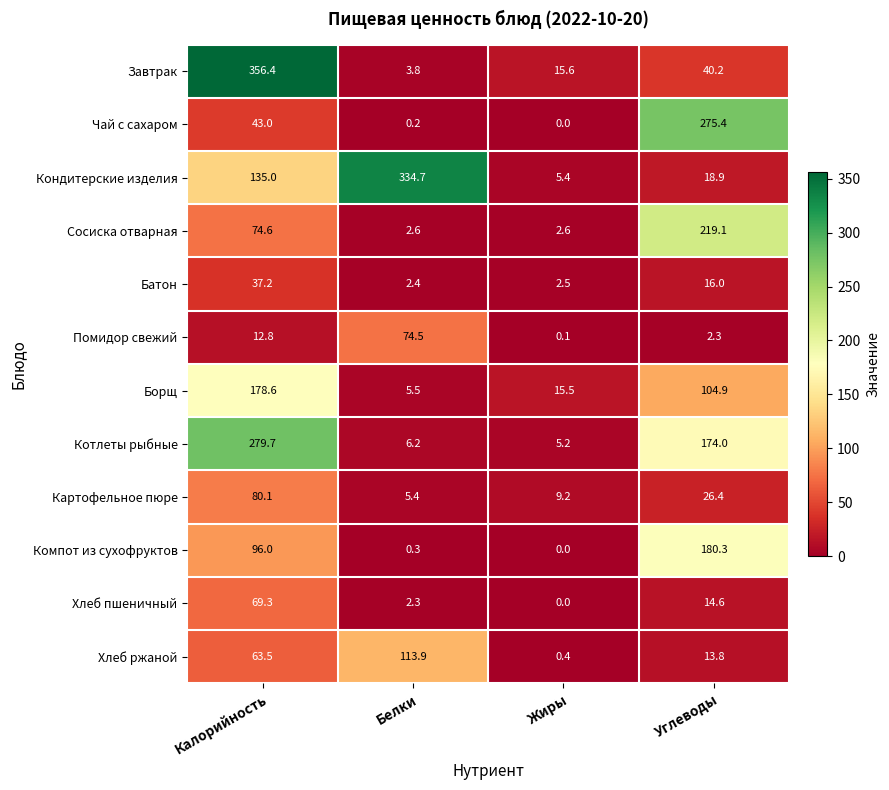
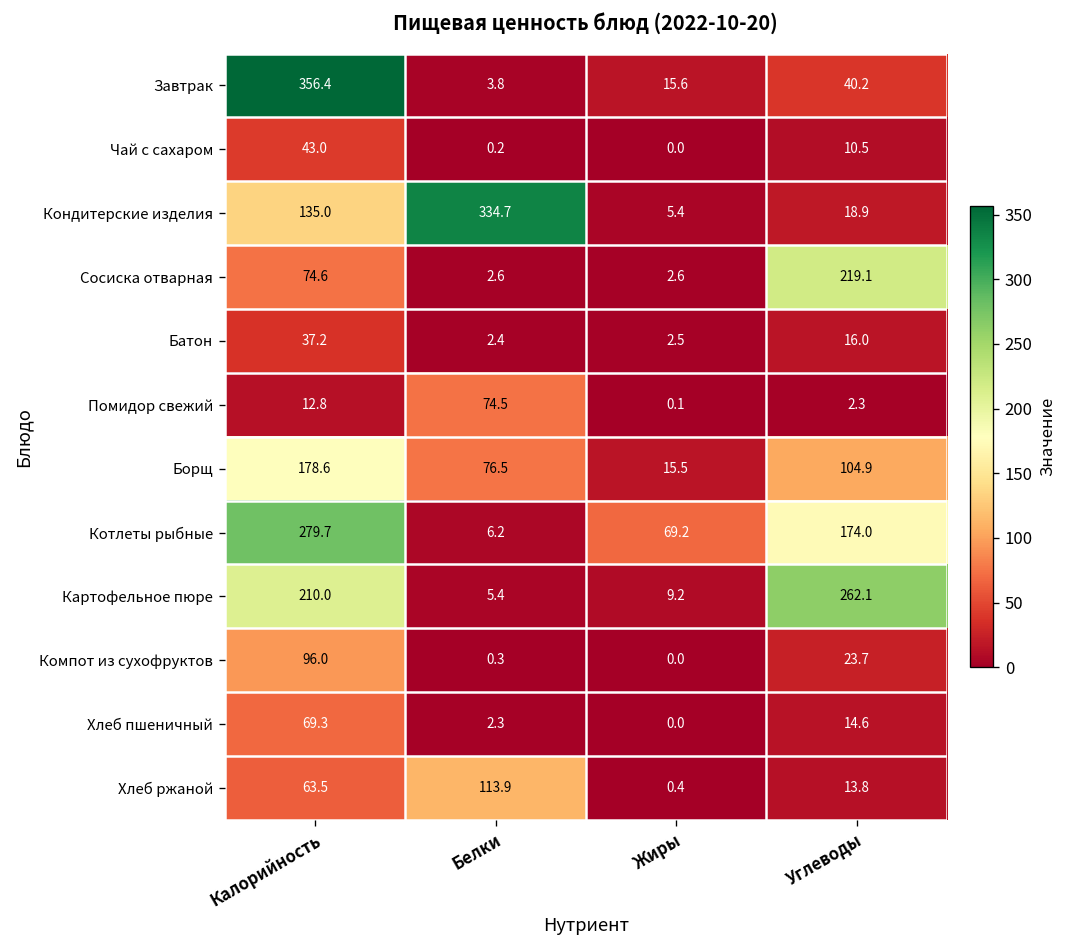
Чай с сахаром, Углеводы: 275.4 -> 10.5
Борщ, Белки: 5.5 -> 76.5
Котлеты рыбные, Жиры: 5.2 -> 69.2
Картофельное пюре, Калорийность: 80.1 -> 210.0
Картофельное пюре, Углеводы: 26.4 -> 262.1
Компот из сухофруктов, Углеводы: 180.3 -> 23.7
